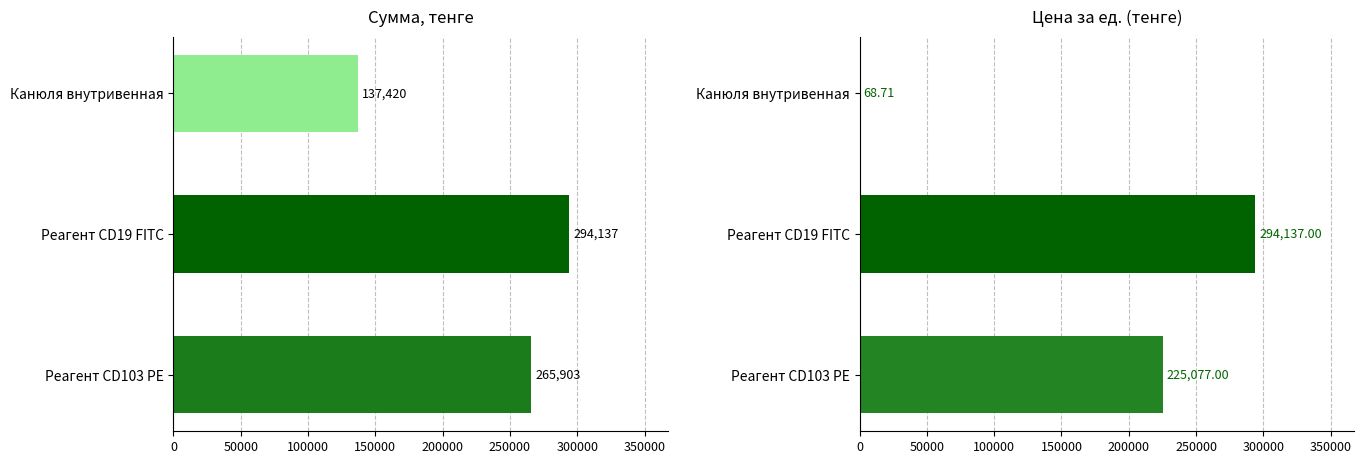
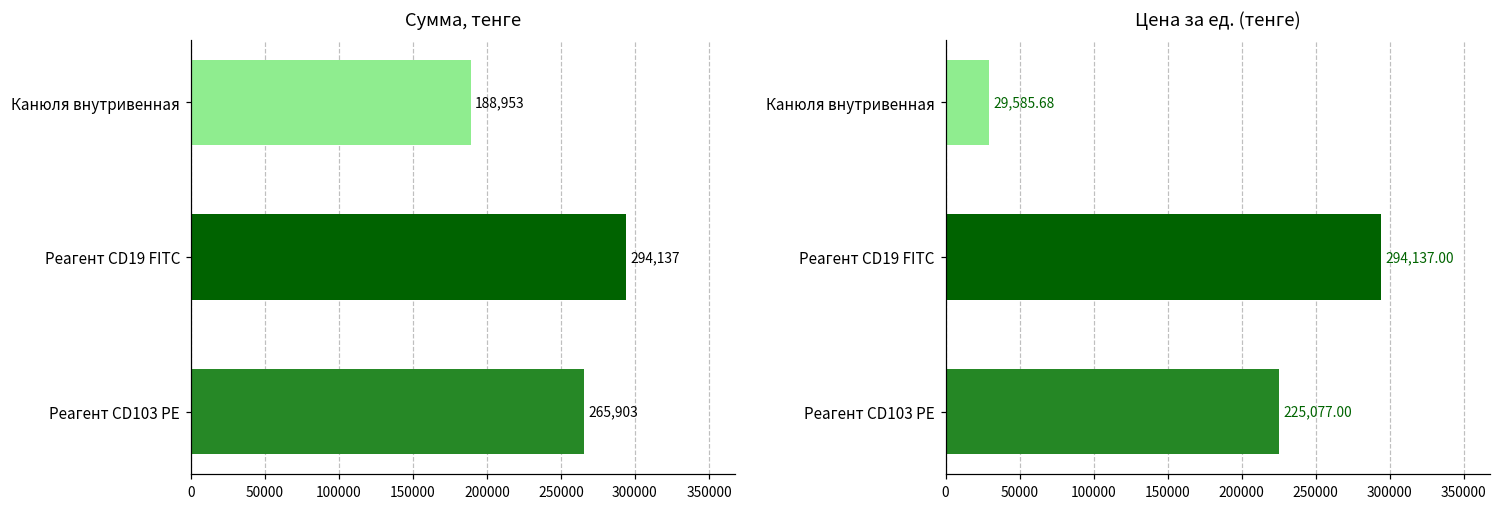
Сумма, тенге, Канюля внутривенная: 137,420 -> 188,953
Цена за ед. (тенге), Канюля внутривенная: 68.71 -> 29,585.68
